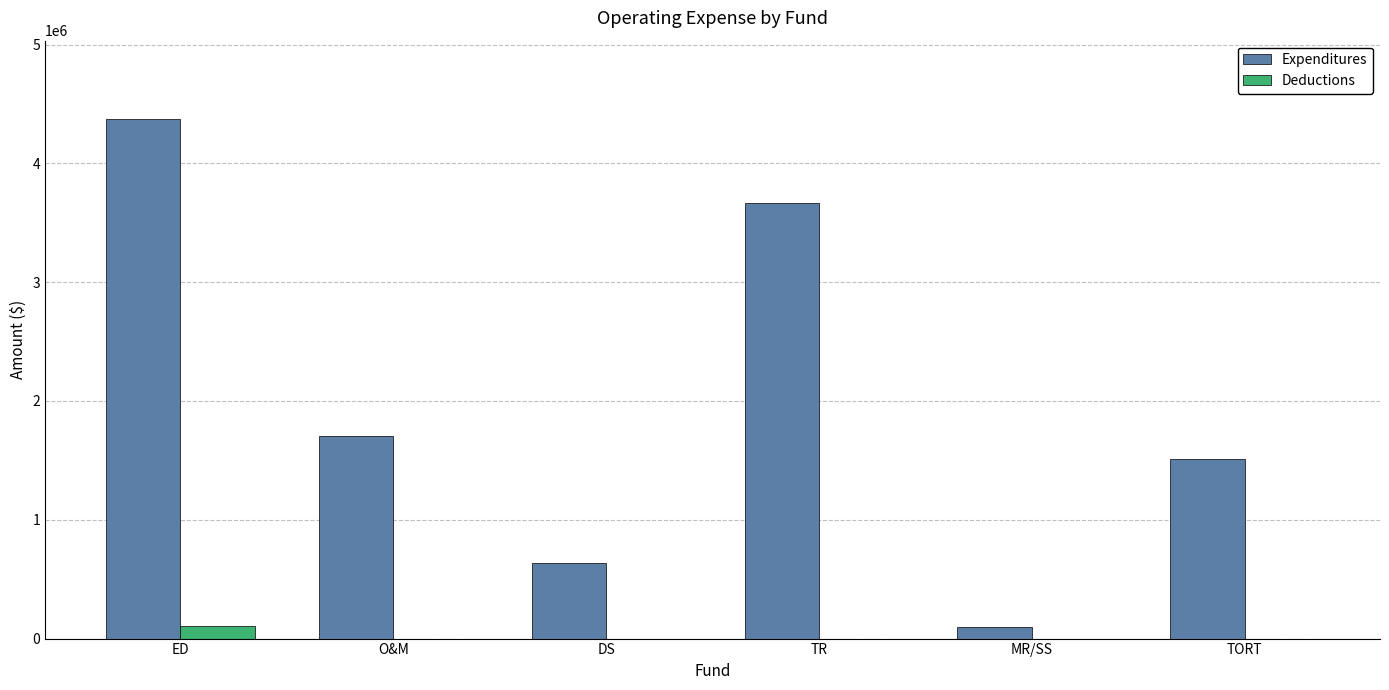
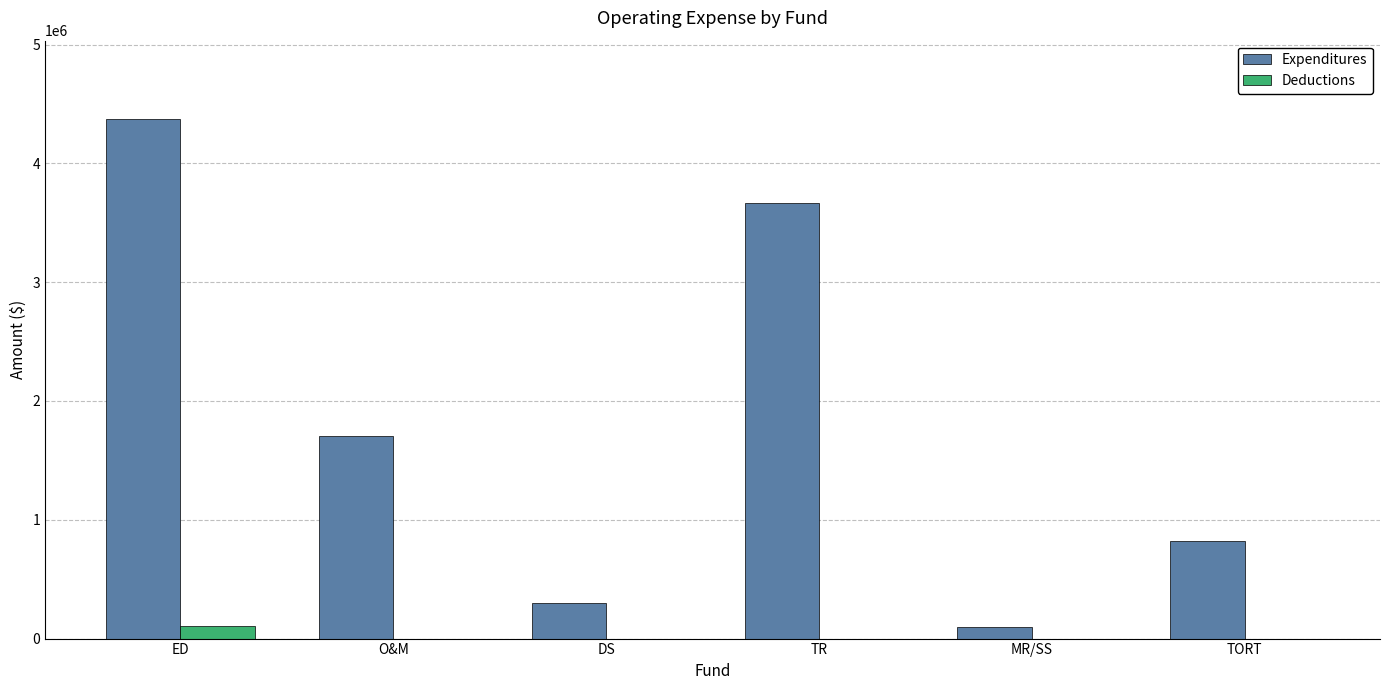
Expenditures, DS: 630000 -> 300000
Expenditures, TORT: 1510000 -> 820000
